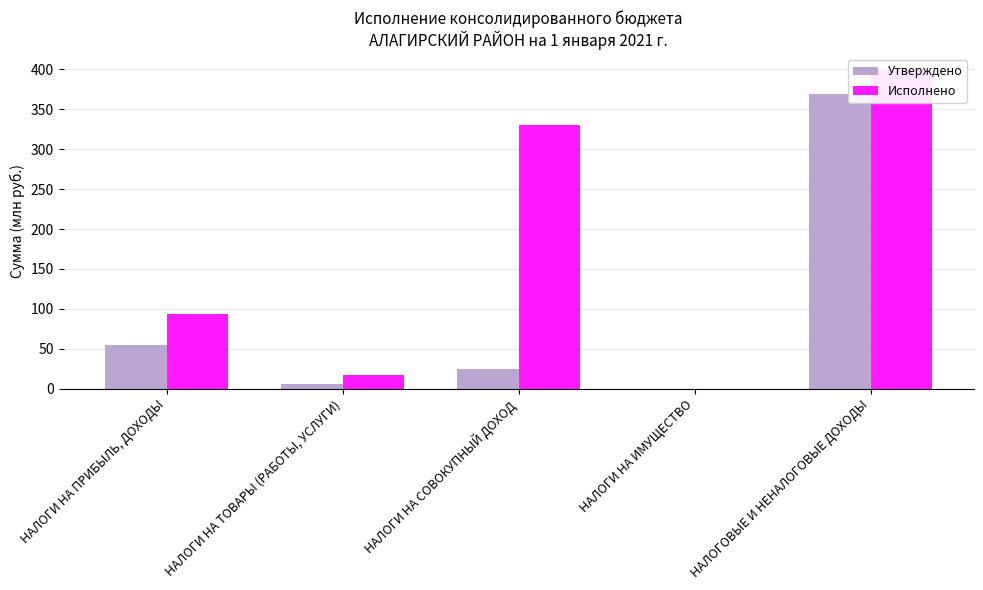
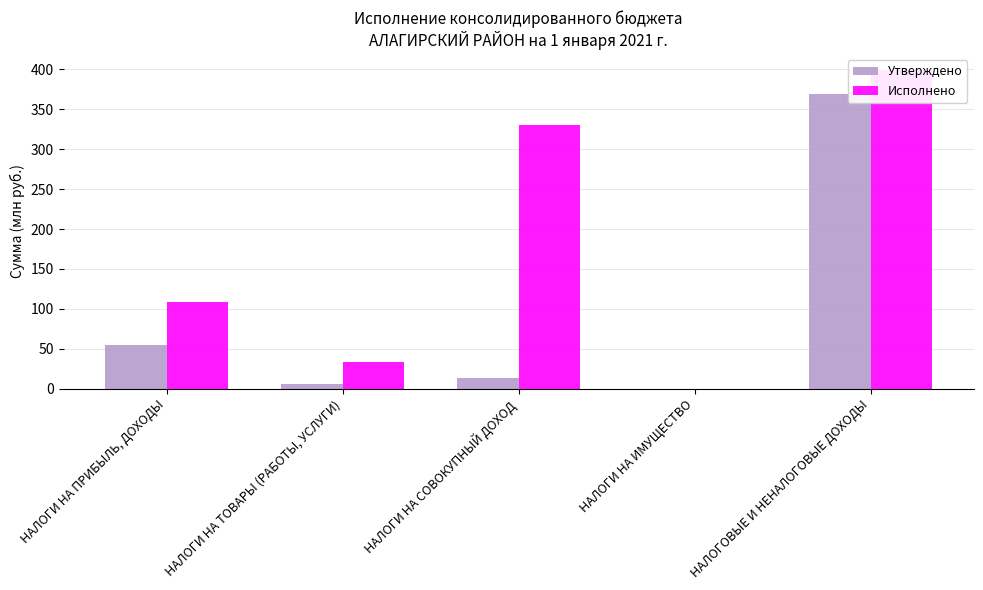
Исполнено, НАЛОГИ НА ПРИБЫЛЬ, ДОХОДЫ: 90 -> 110
Исполнено, НАЛОГИ НА ТОВАРЫ (РАБОТЫ, УСЛУГИ): 20 -> 30
Утверждено, НАЛОГИ НА СОВОКУПНЫЙ ДОХОД: 20 -> 10
